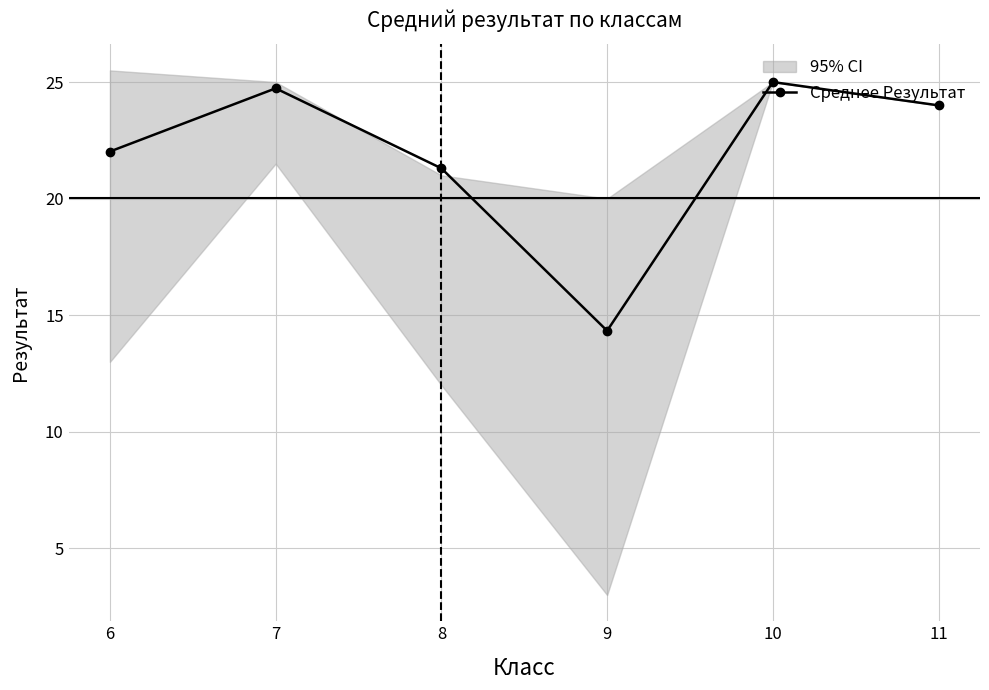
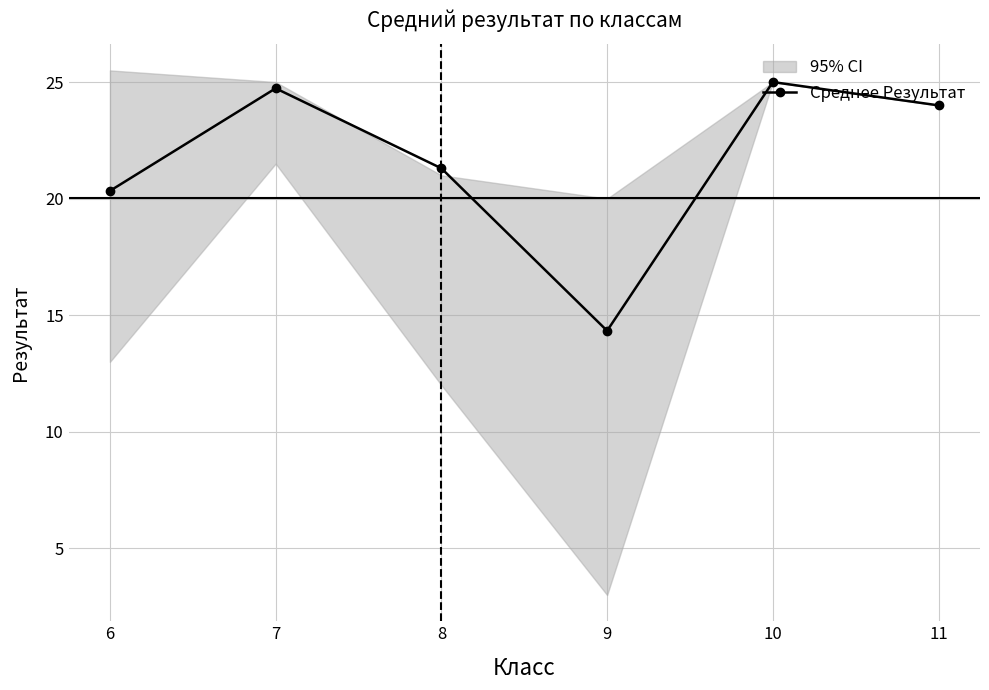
Среднее Результат, 6: 22.0 -> 20.3
